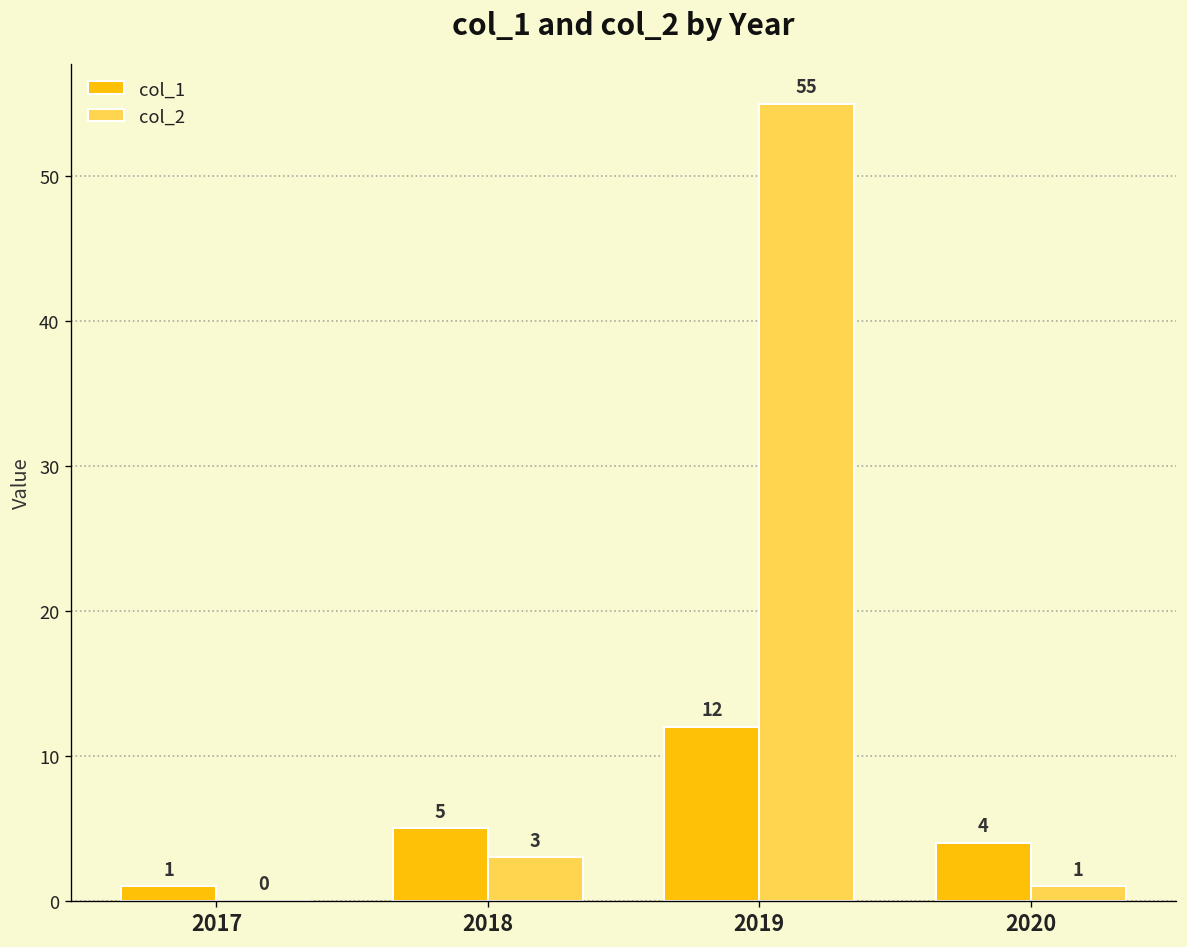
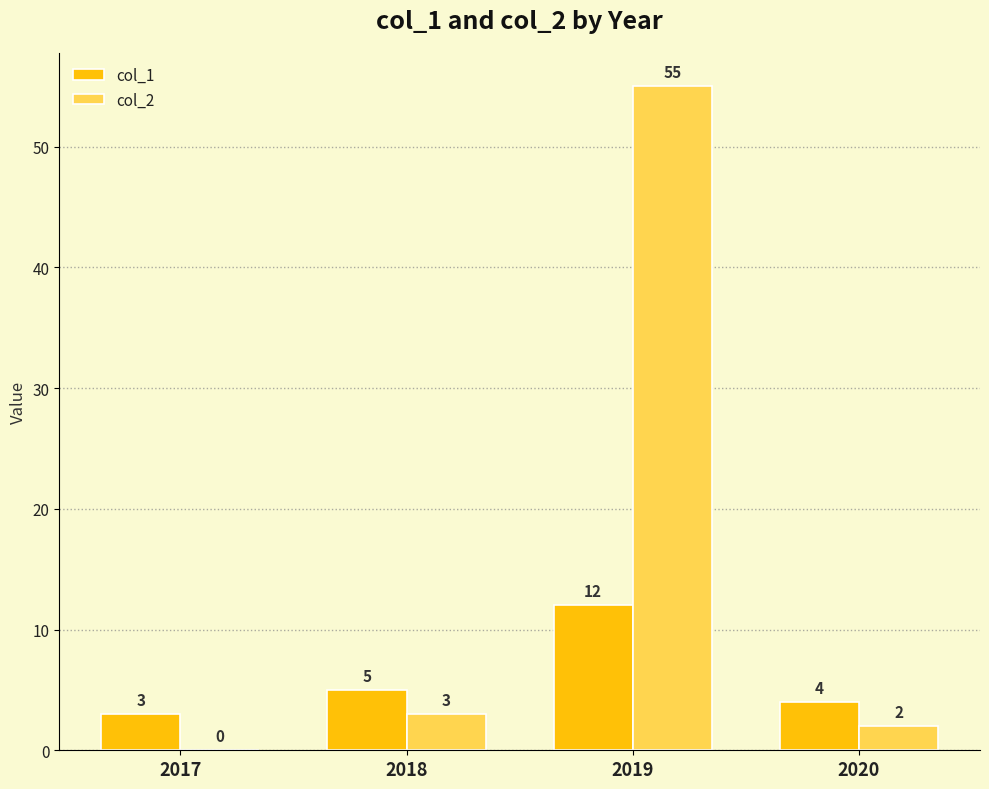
col_1, 2017: 1 -> 3
col_2, 2020: 1 -> 2
